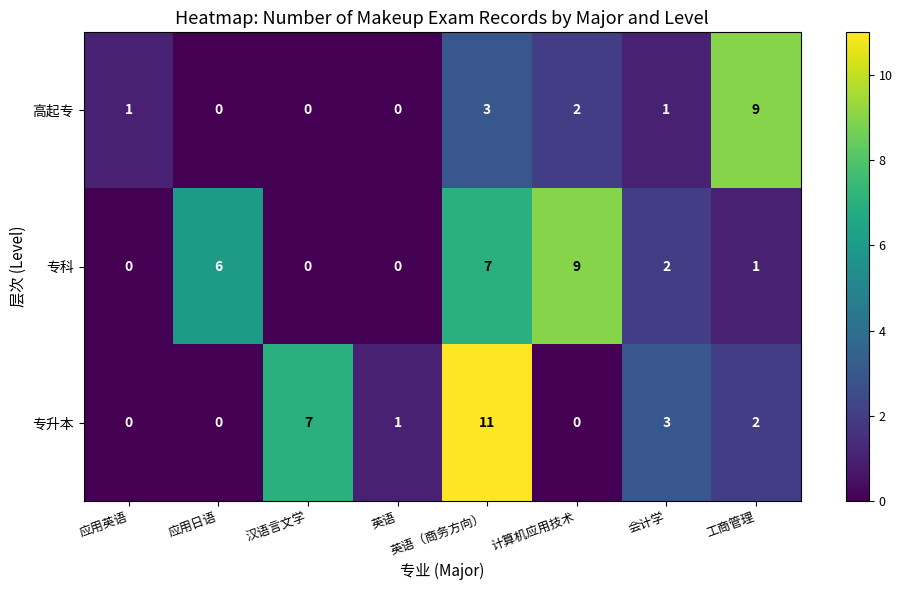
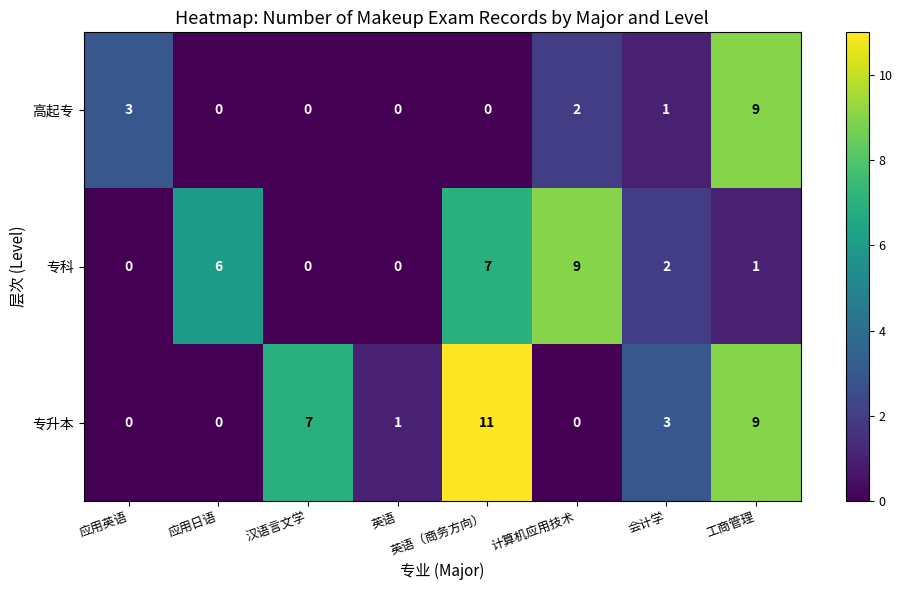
高起专, 应用英语: 1 -> 3
高起专, 英语（商务方向）: 3 -> 0
专升本, 工商管理: 2 -> 9
